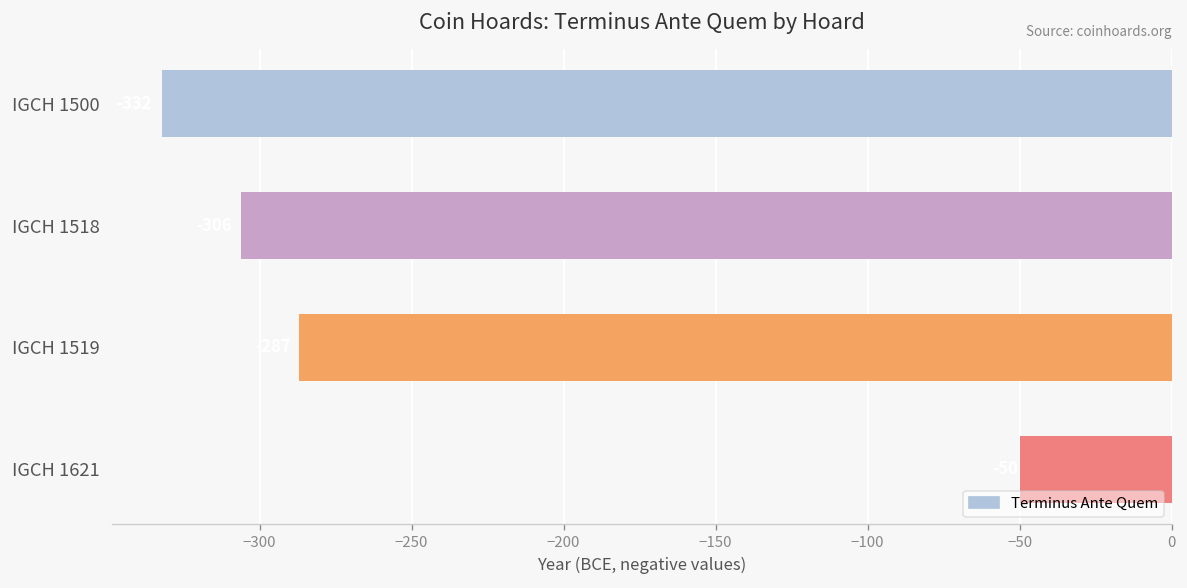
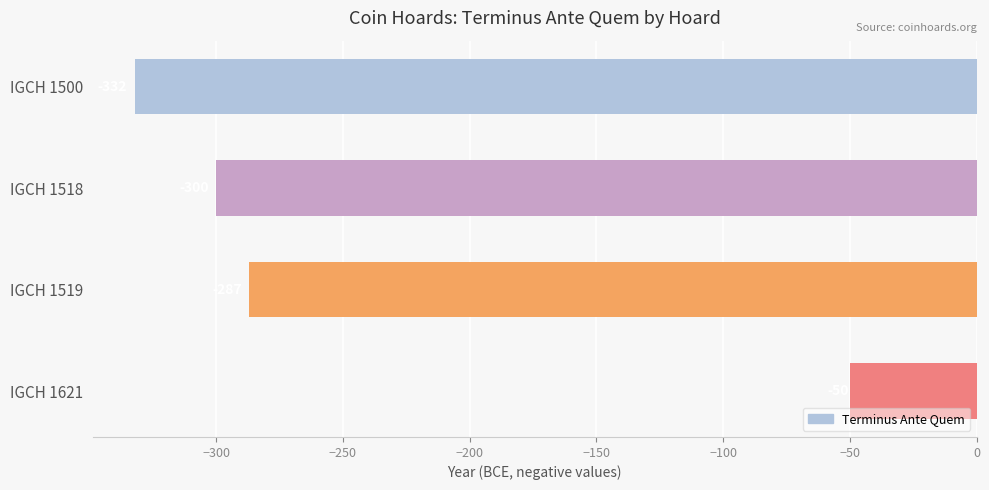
IGCH 1518: -306 -> -300
